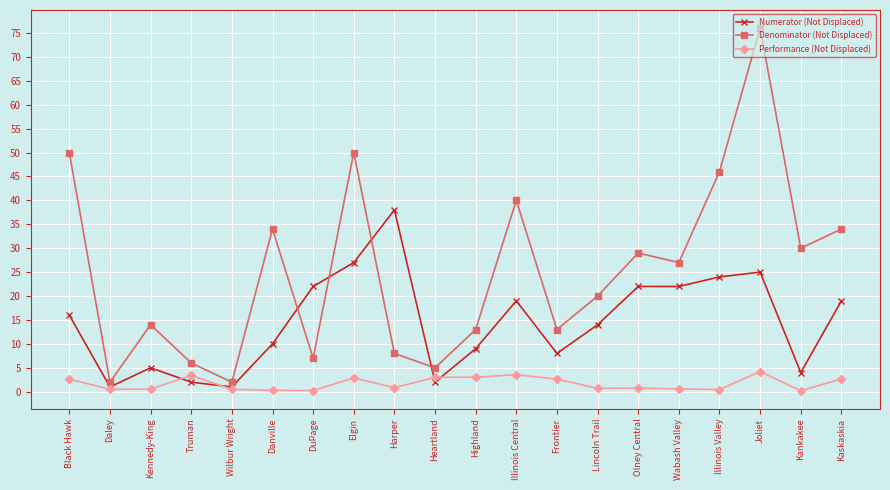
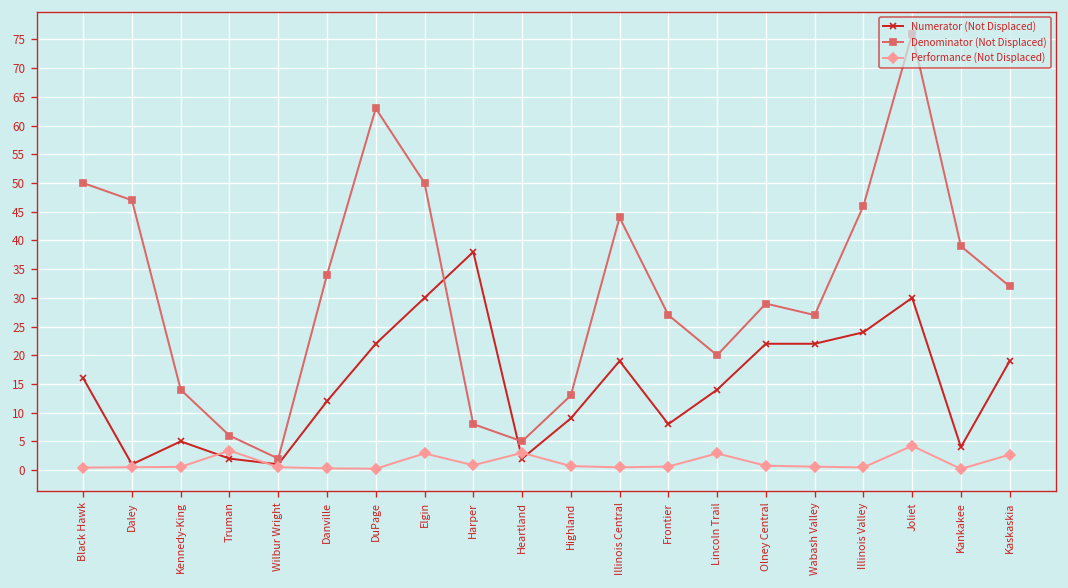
Performance (Not Displaced), Black Hawk: 3 -> 0
Denominator (Not Displaced), Daley: 2 -> 47
Numerator (Not Displaced), Danville: 10 -> 12
Denominator (Not Displaced), DuPage: 7 -> 63
Numerator (Not Displaced), Elgin: 27 -> 30
Performance (Not Displaced), Highland: 3 -> 1
Denominator (Not Displaced), Illinois Central: 40 -> 44
Performance (Not Displaced), Illinois Central: 4 -> 0
Denominator (Not Displaced), Frontier: 13 -> 27
Performance (Not Displaced), Frontier: 3 -> 1
Performance (Not Displaced), Lincoln Trail: 1 -> 3
Numerator (Not Displaced), Joliet: 25 -> 30
Denominator (Not Displaced), Kankakee: 30 -> 39
Denominator (Not Displaced), Kaskaskia: 34 -> 32
